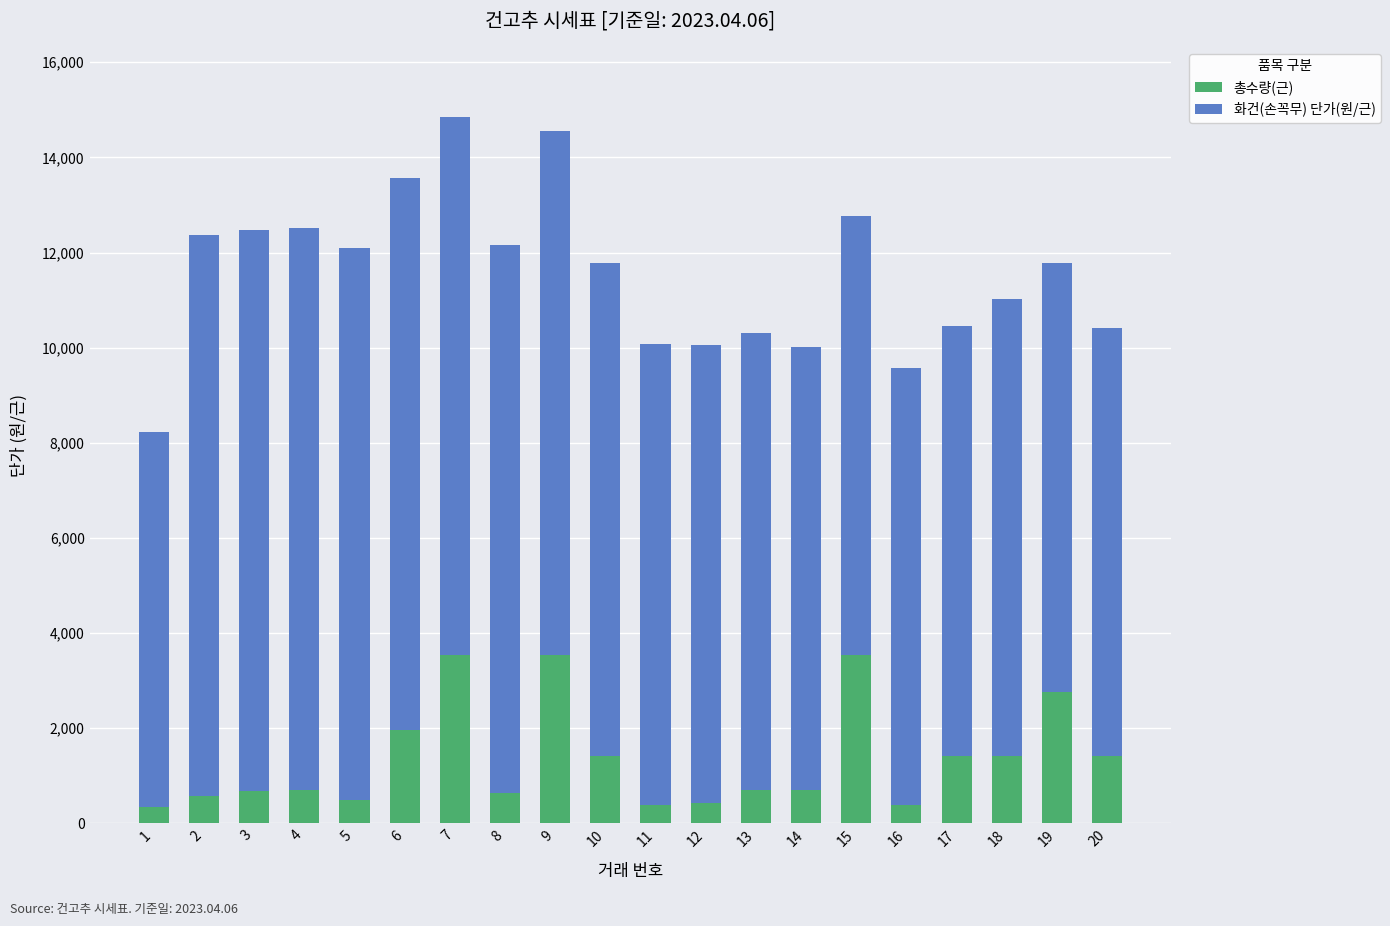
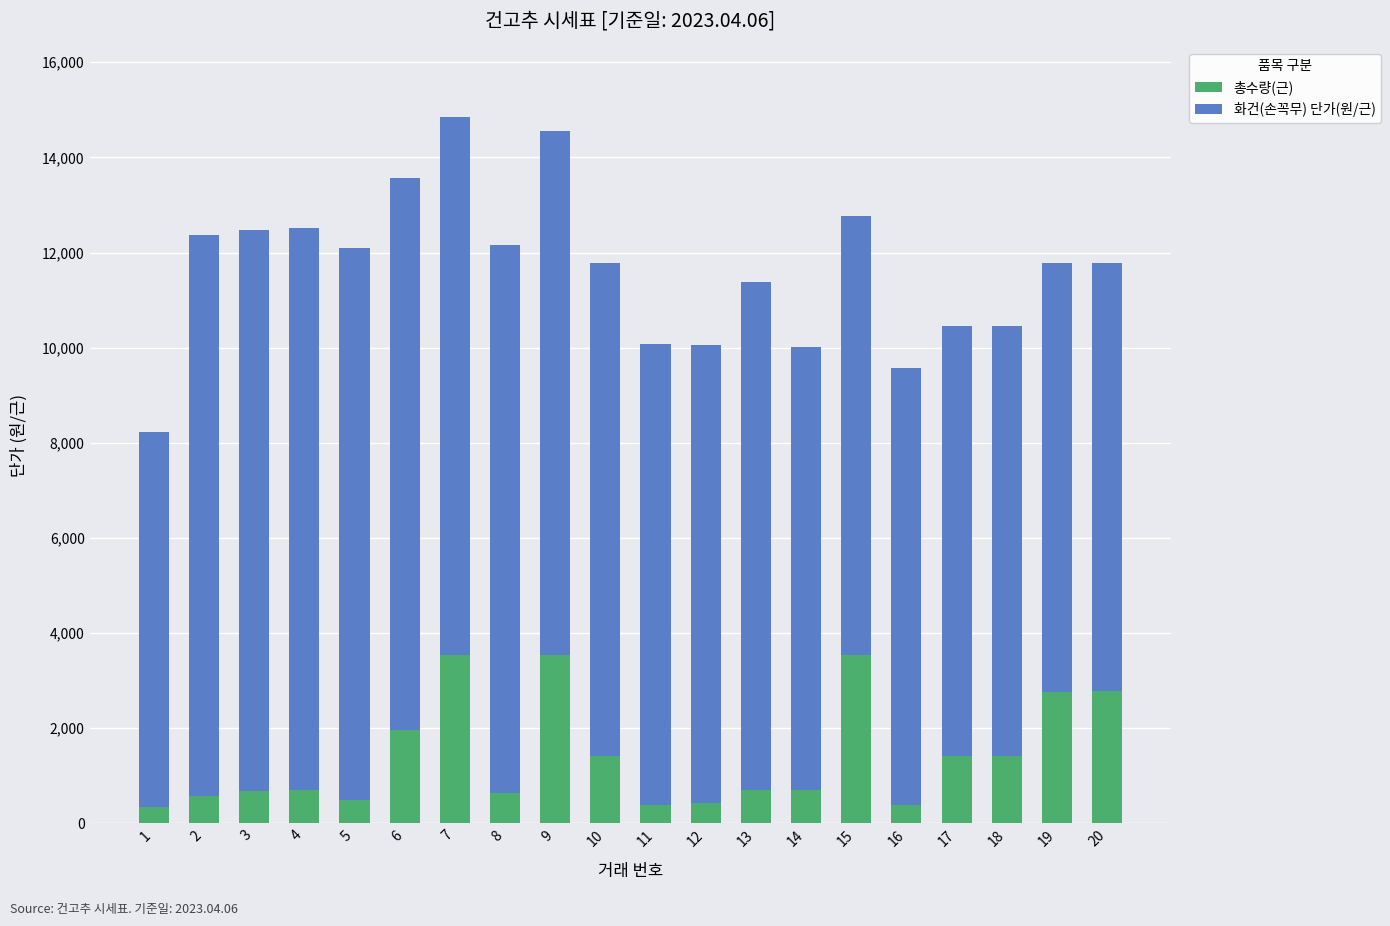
화건(손꼭무) 단가(원/근), 13: 9,600 -> 10,700
화건(손꼭무) 단가(원/근), 18: 9,600 -> 9,000
총수량(근), 20: 1,400 -> 2,800
